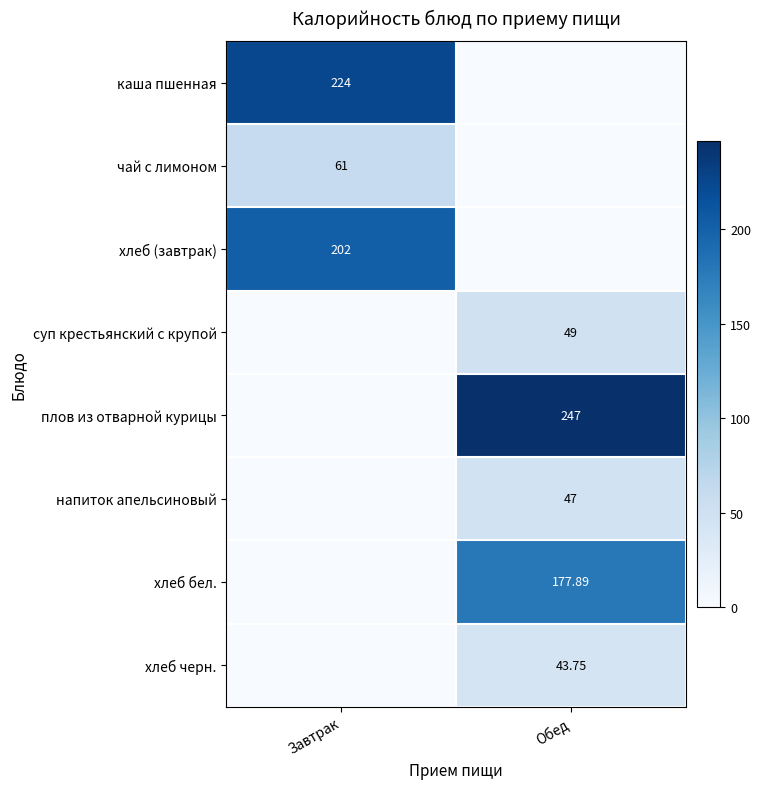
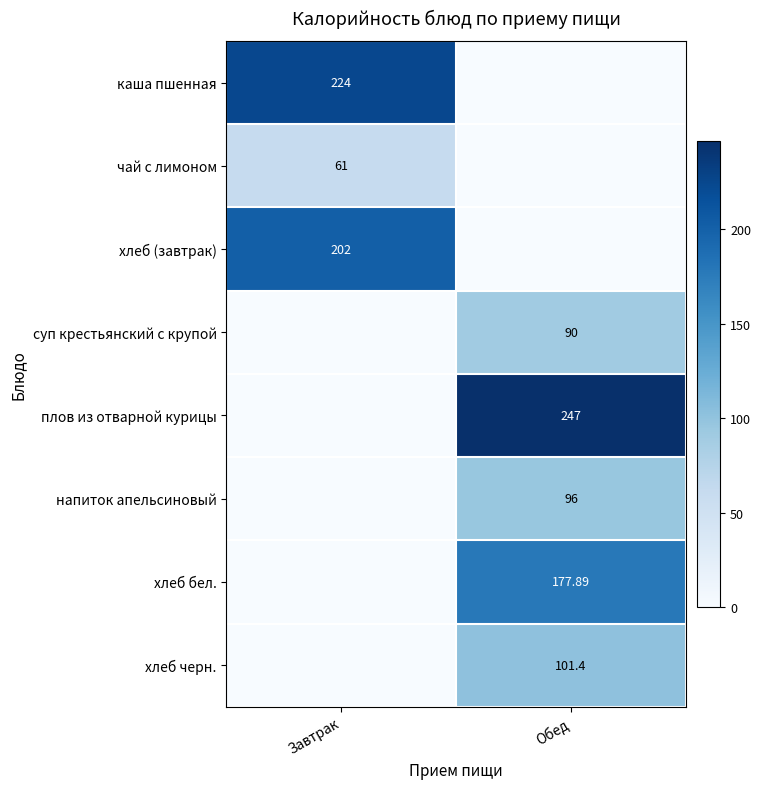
суп крестьянский с крупой, Обед: 49 -> 90
напиток апельсиновый, Обед: 47 -> 96
хлеб черн., Обед: 43.75 -> 101.4
